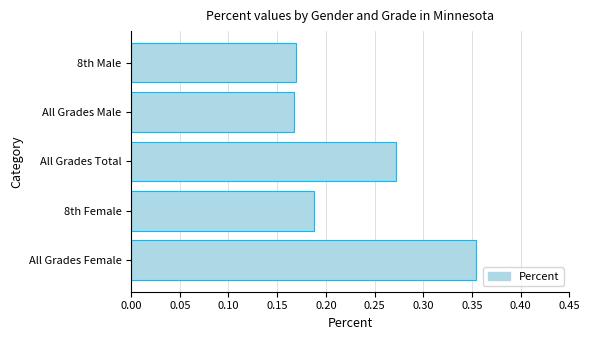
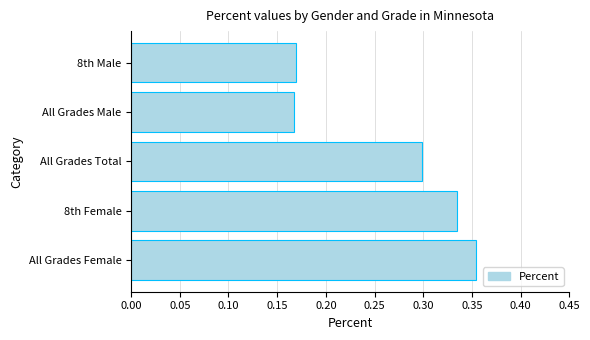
All Grades Total: 0.27 -> 0.30
8th Female: 0.19 -> 0.34
